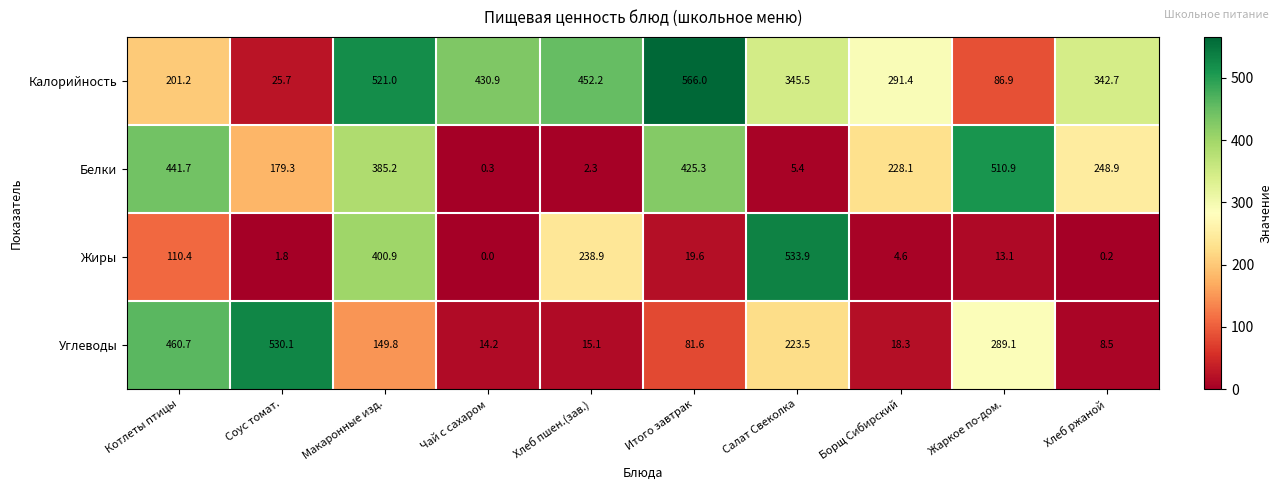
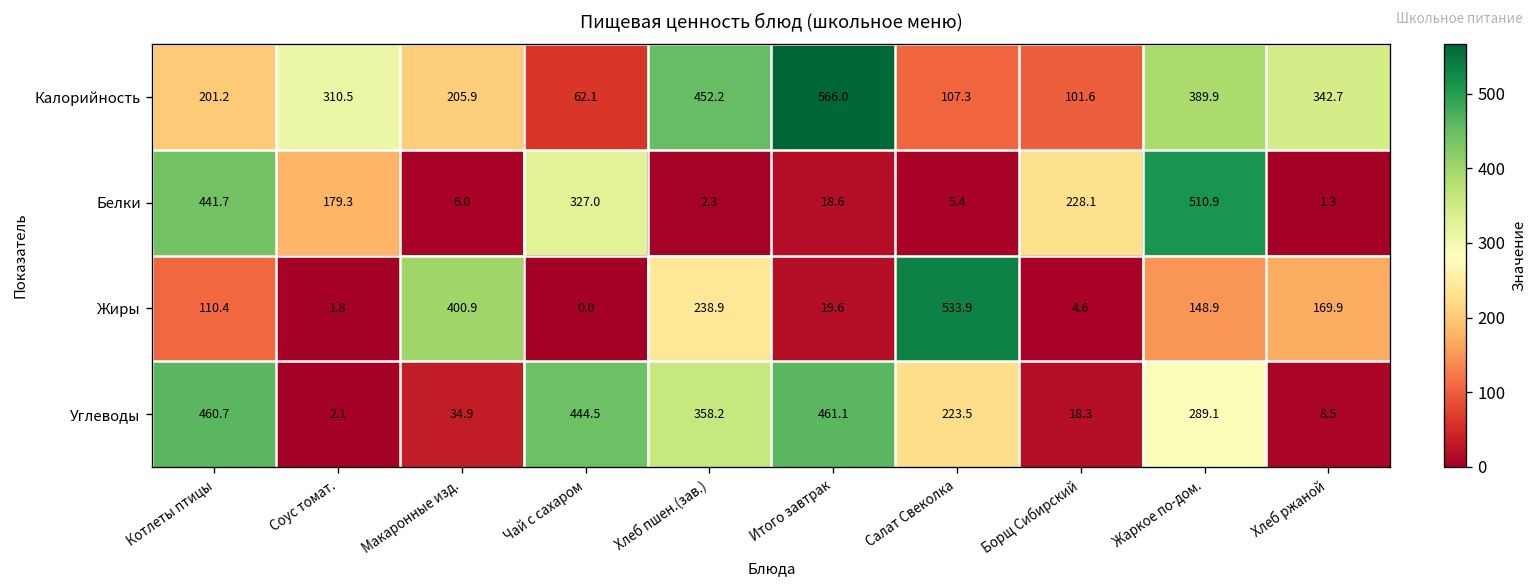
Калорийность, Соус томат.: 25.7 -> 310.5
Калорийность, Макаронные изд.: 521.0 -> 205.9
Калорийность, Чай с сахаром: 430.9 -> 62.1
Калорийность, Салат Свеколка: 345.5 -> 107.3
Калорийность, Борщ Сибирский: 291.4 -> 101.6
Калорийность, Жаркое по-дом.: 86.9 -> 389.9
Белки, Макаронные изд.: 385.2 -> 6.0
Белки, Чай с сахаром: 0.3 -> 327.0
Белки, Итого завтрак: 425.3 -> 18.6
Белки, Хлеб ржаной: 248.9 -> 1.3
Жиры, Жаркое по-дом.: 13.1 -> 148.9
Жиры, Хлеб ржаной: 0.2 -> 169.9
Углеводы, Соус томат.: 530.1 -> 2.1
Углеводы, Макаронные изд.: 149.8 -> 34.9
Углеводы, Чай с сахаром: 14.2 -> 444.5
Углеводы, Хлеб пшен.(зав.): 15.1 -> 358.2
Углеводы, Итого завтрак: 81.6 -> 461.1
